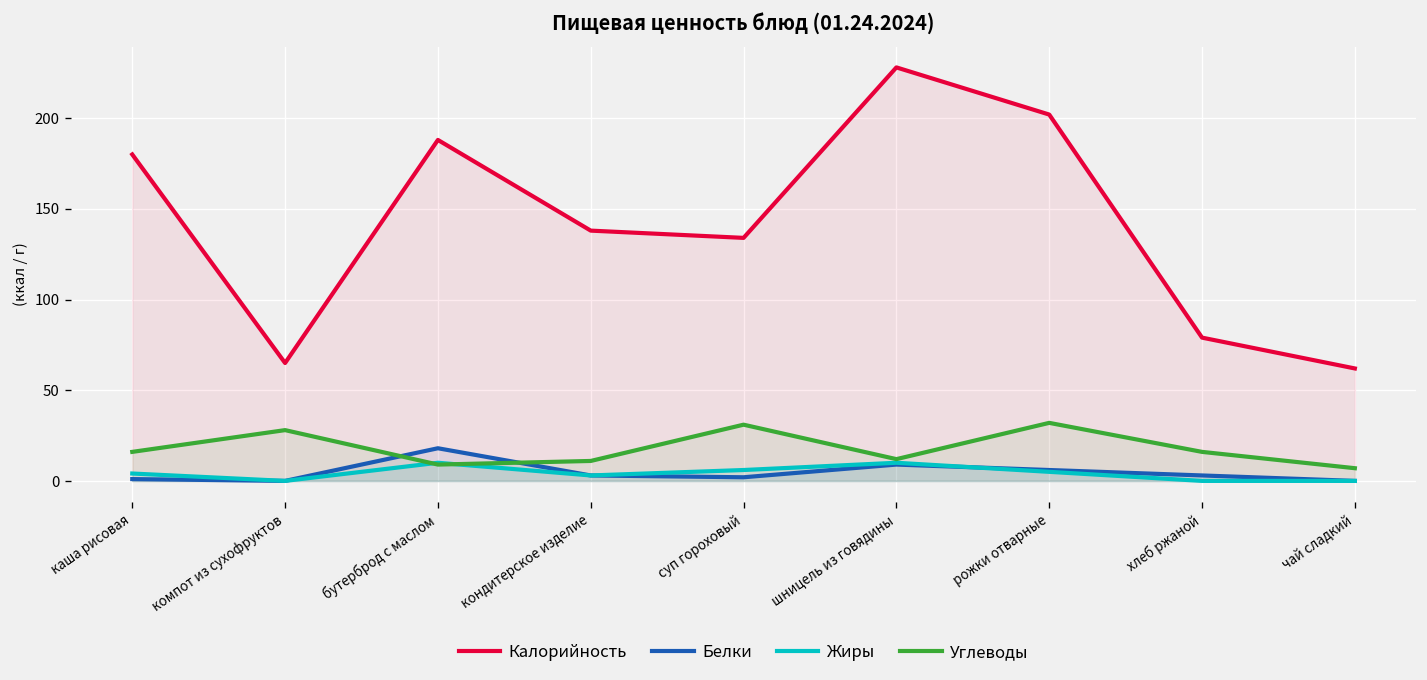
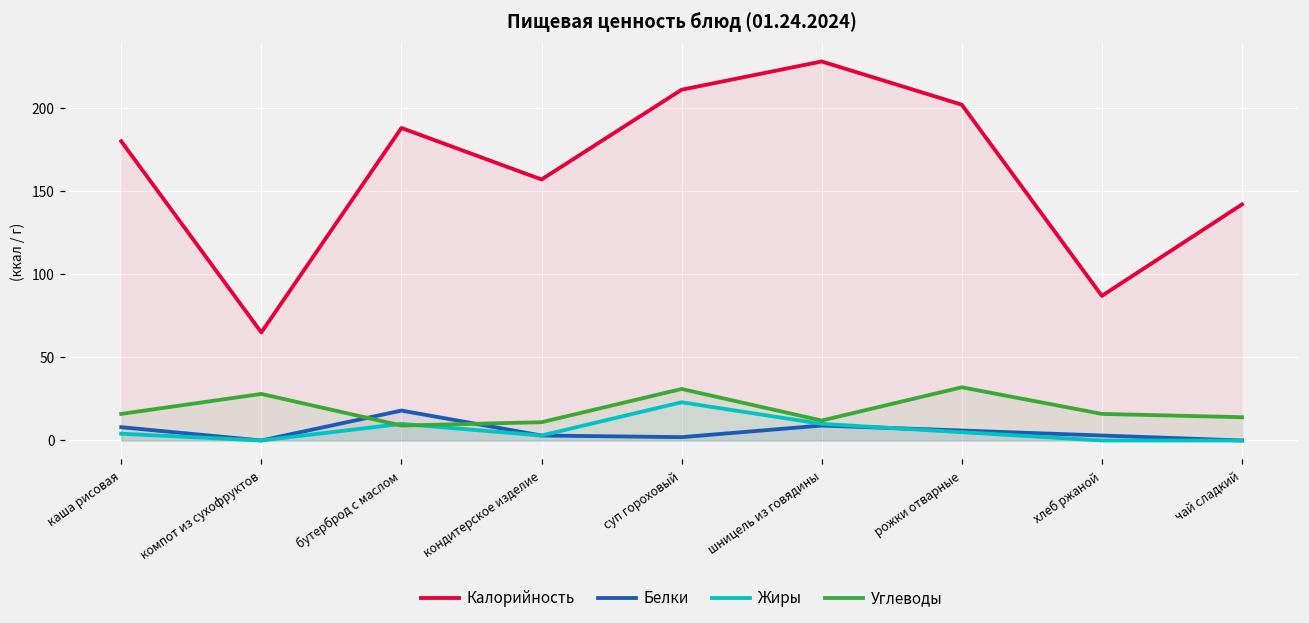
Белки, каша рисовая: 1 -> 8
Калорийность, кондитерское изделие: 138 -> 157
Калорийность, суп гороховый: 134 -> 211
Жиры, суп гороховый: 6 -> 23
Калорийность, хлеб ржаной: 79 -> 87
Калорийность, чай сладкий: 62 -> 142
Углеводы, чай сладкий: 7 -> 14
